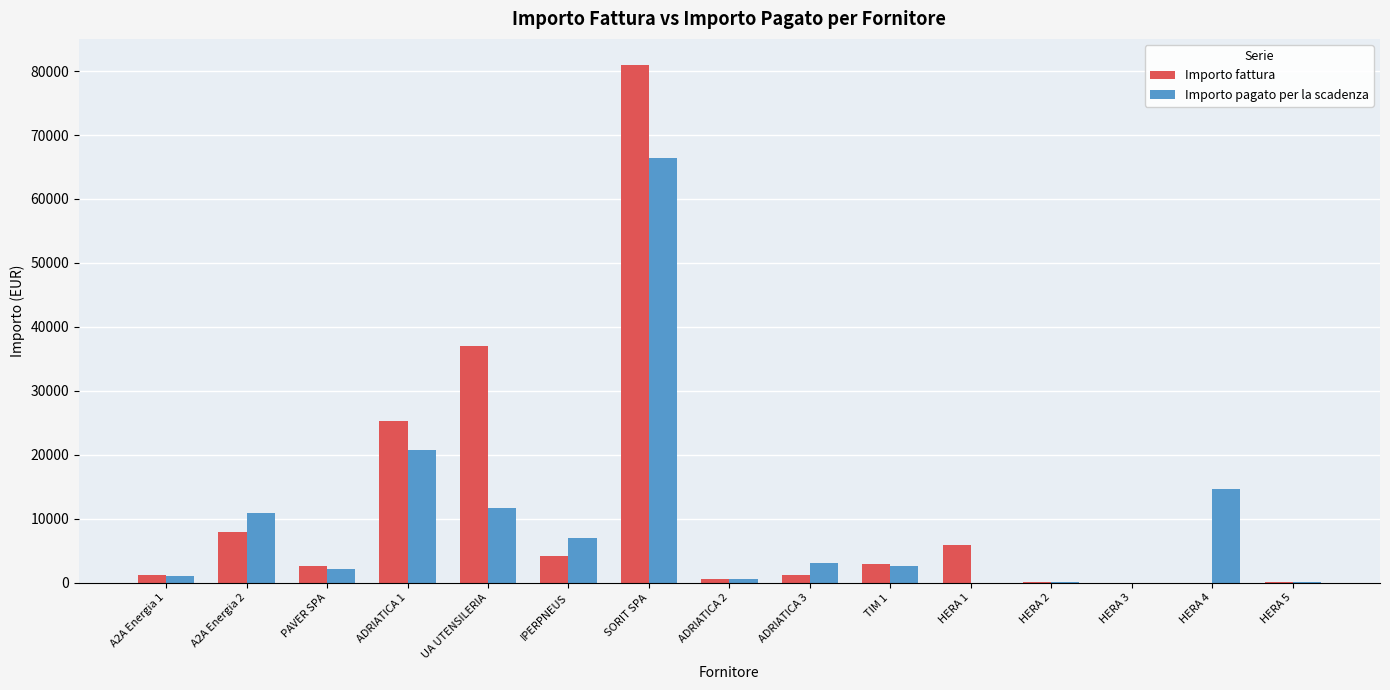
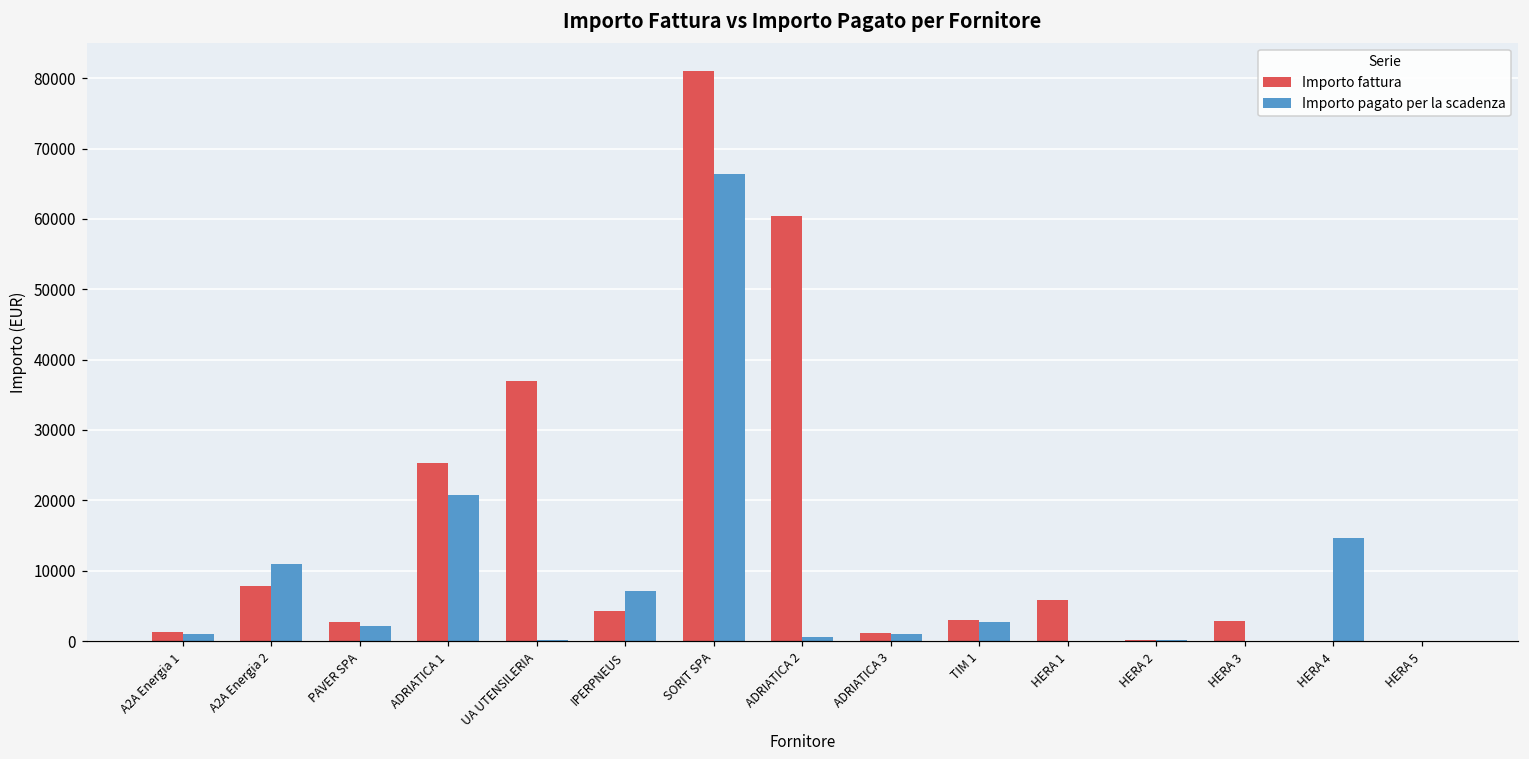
Importo pagato per la scadenza, UA UTENSILERIA: 12000 -> 0
Importo fattura, ADRIATICA 2: 1000 -> 60000
Importo pagato per la scadenza, ADRIATICA 3: 3000 -> 1000
Importo fattura, HERA 3: 0 -> 3000
